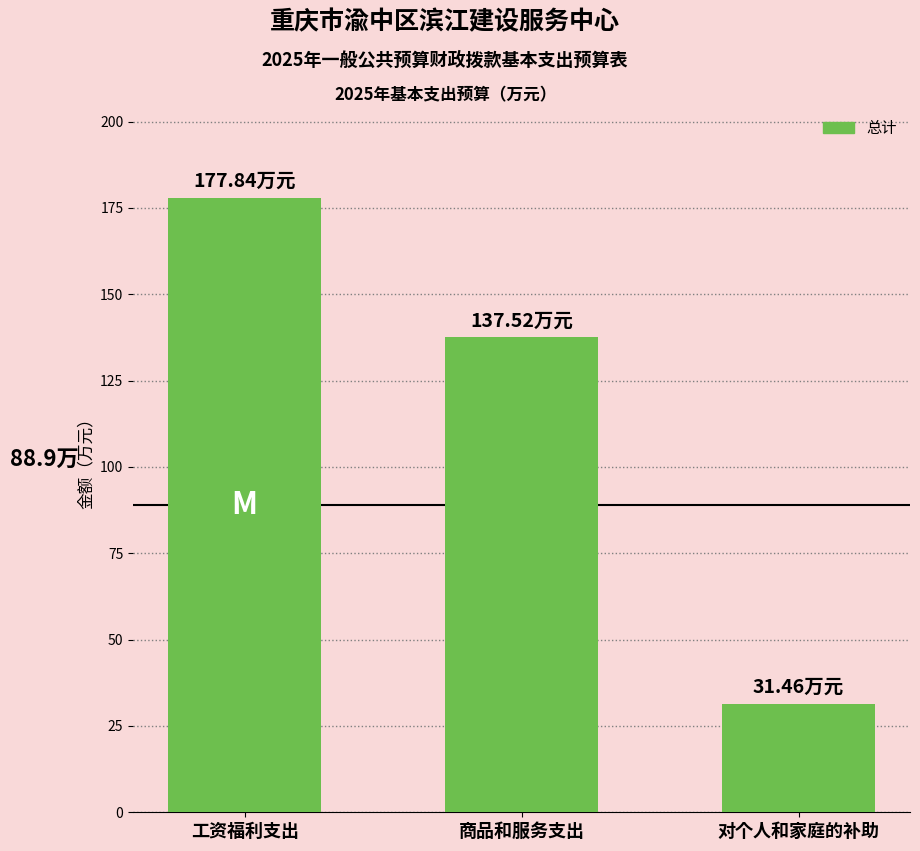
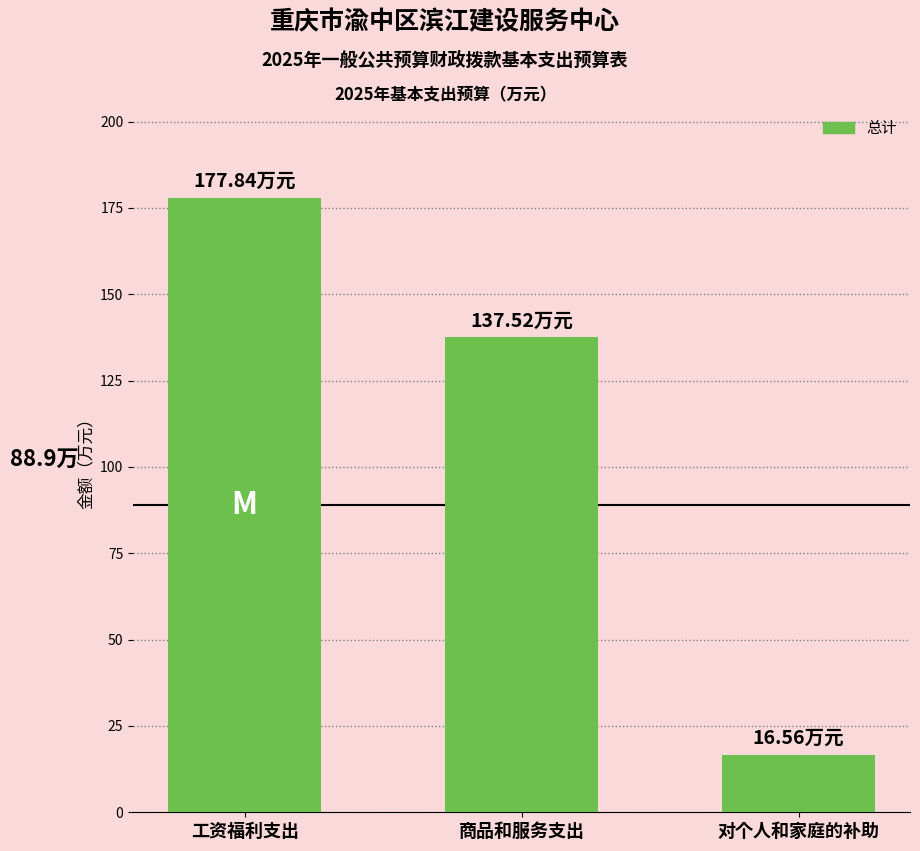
对个人和家庭的补助: 31.46 -> 16.56
